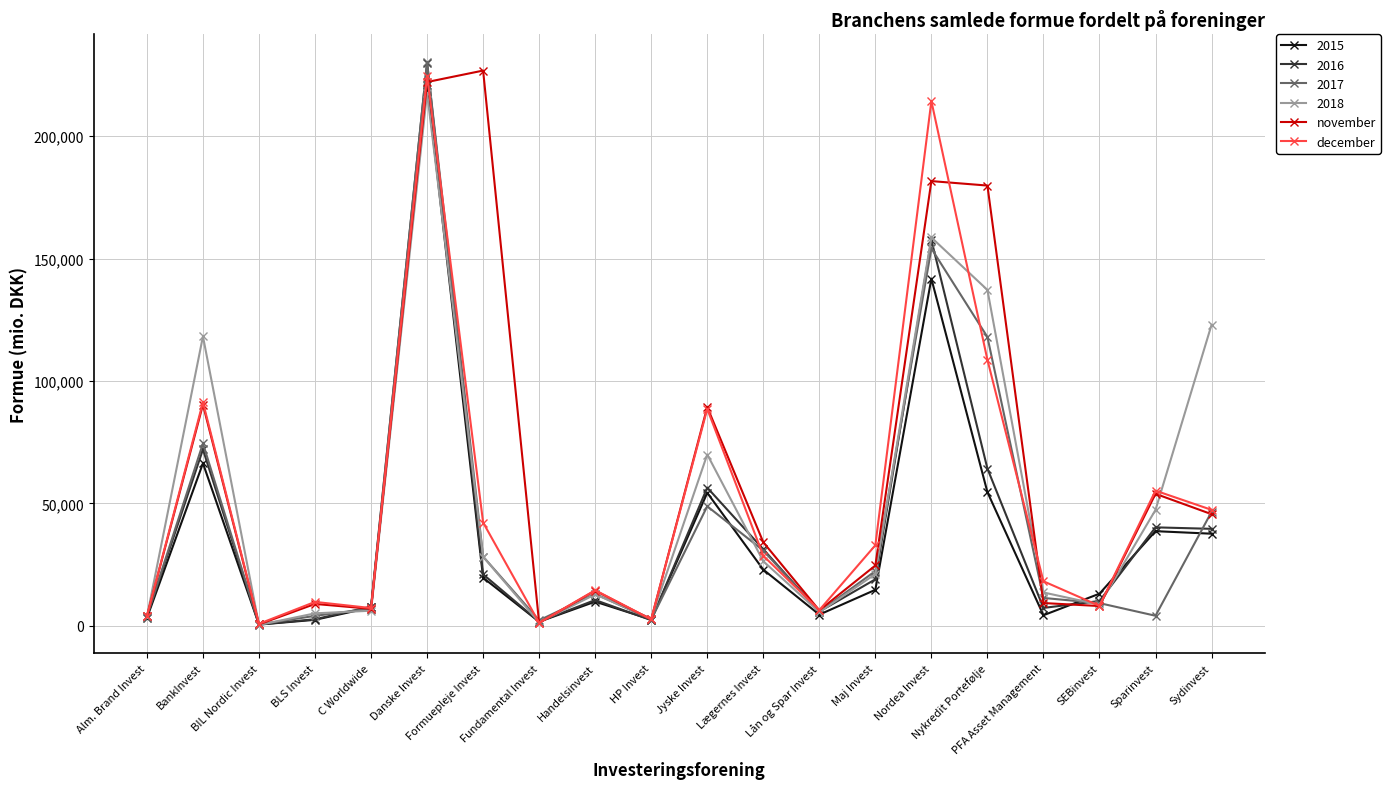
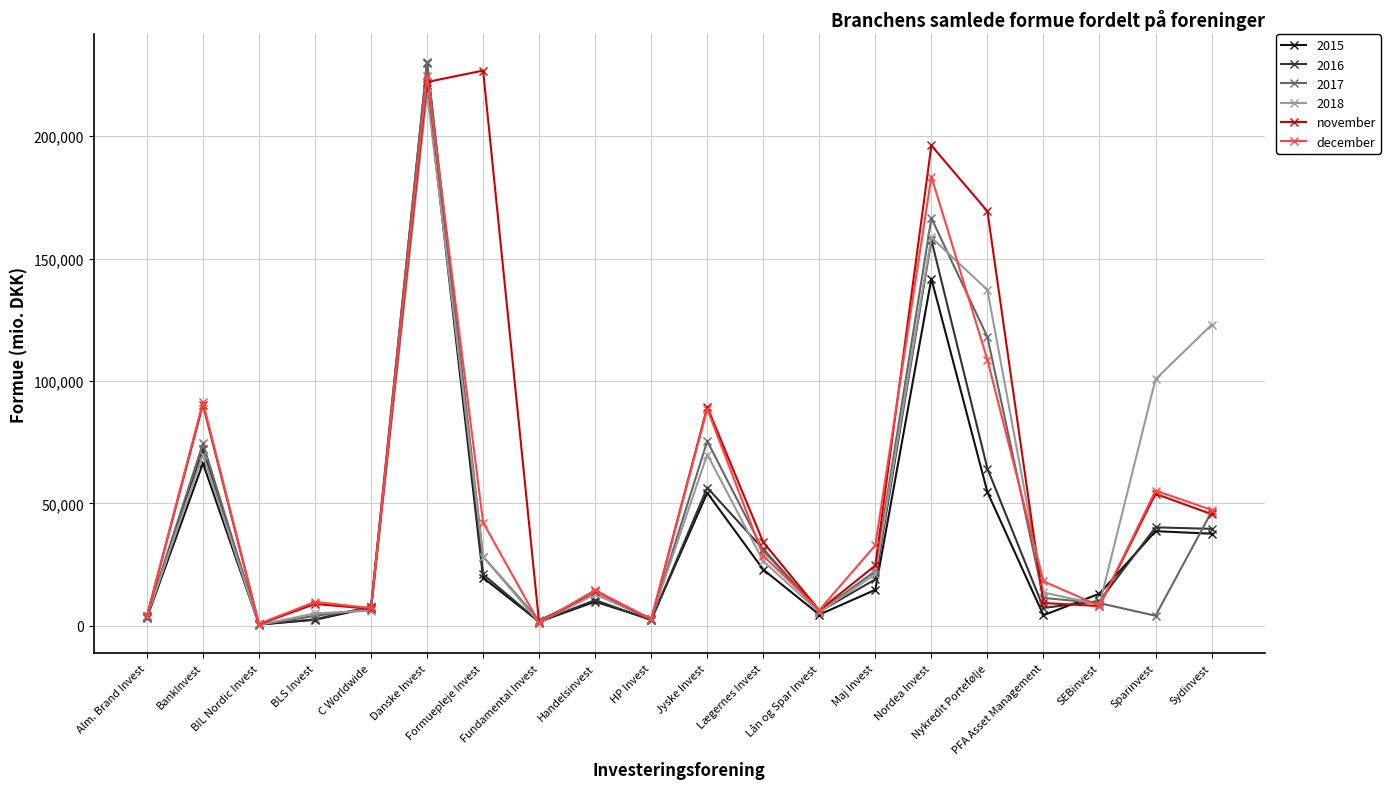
2018, BankInvest: 118,000 -> 70,000
2017, Jyske Invest: 49,000 -> 75,000
2017, Nordea Invest: 154,000 -> 166,000
november, Nordea Invest: 182,000 -> 196,000
december, Nordea Invest: 214,000 -> 183,000
november, Nykredit Portefølje: 180,000 -> 169,000
2018, Sparinvest: 47,000 -> 101,000
